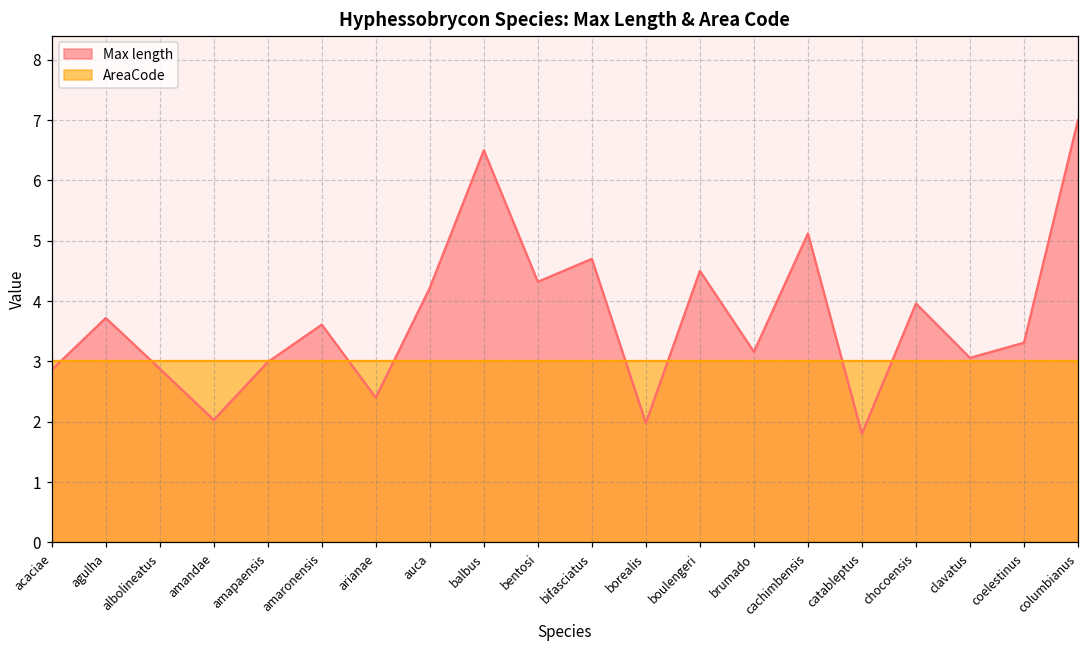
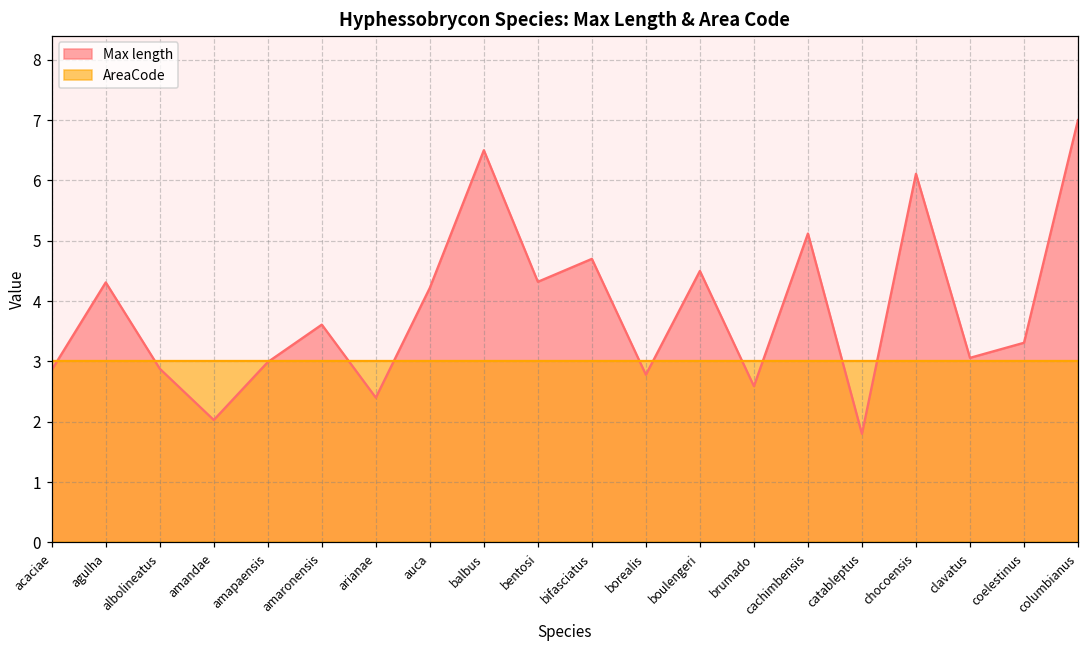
Max length, agulha: 3.7 -> 4.3
Max length, borealis: 2.0 -> 2.8
Max length, brumado: 3.2 -> 2.6
Max length, chocoensis: 4.0 -> 6.1
